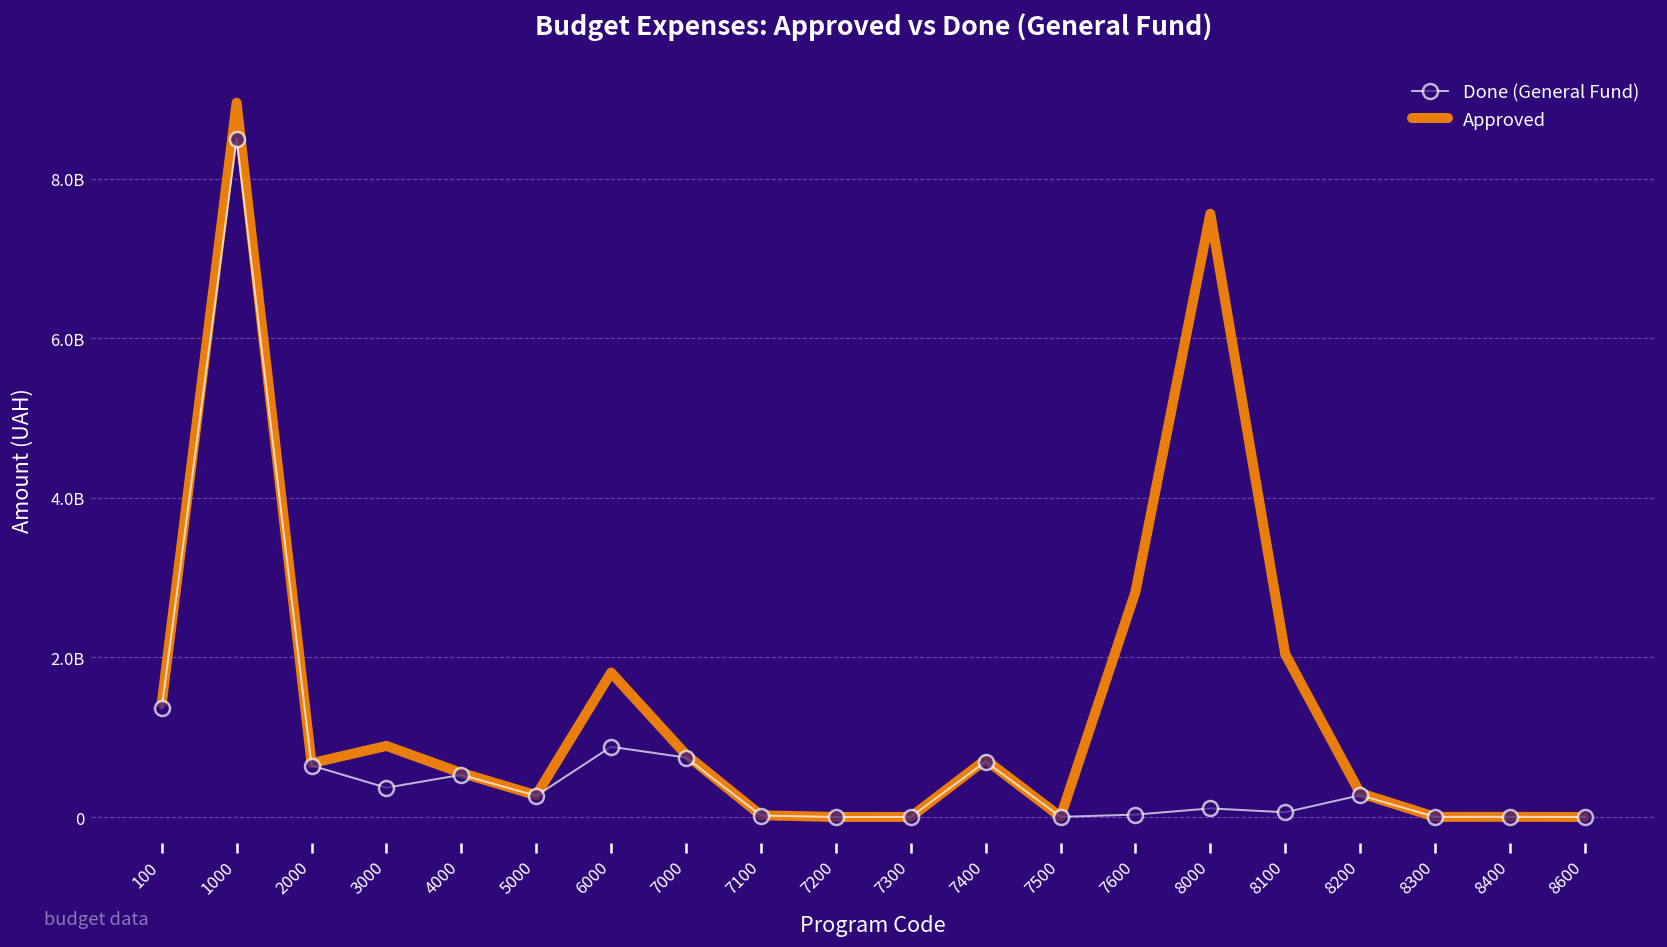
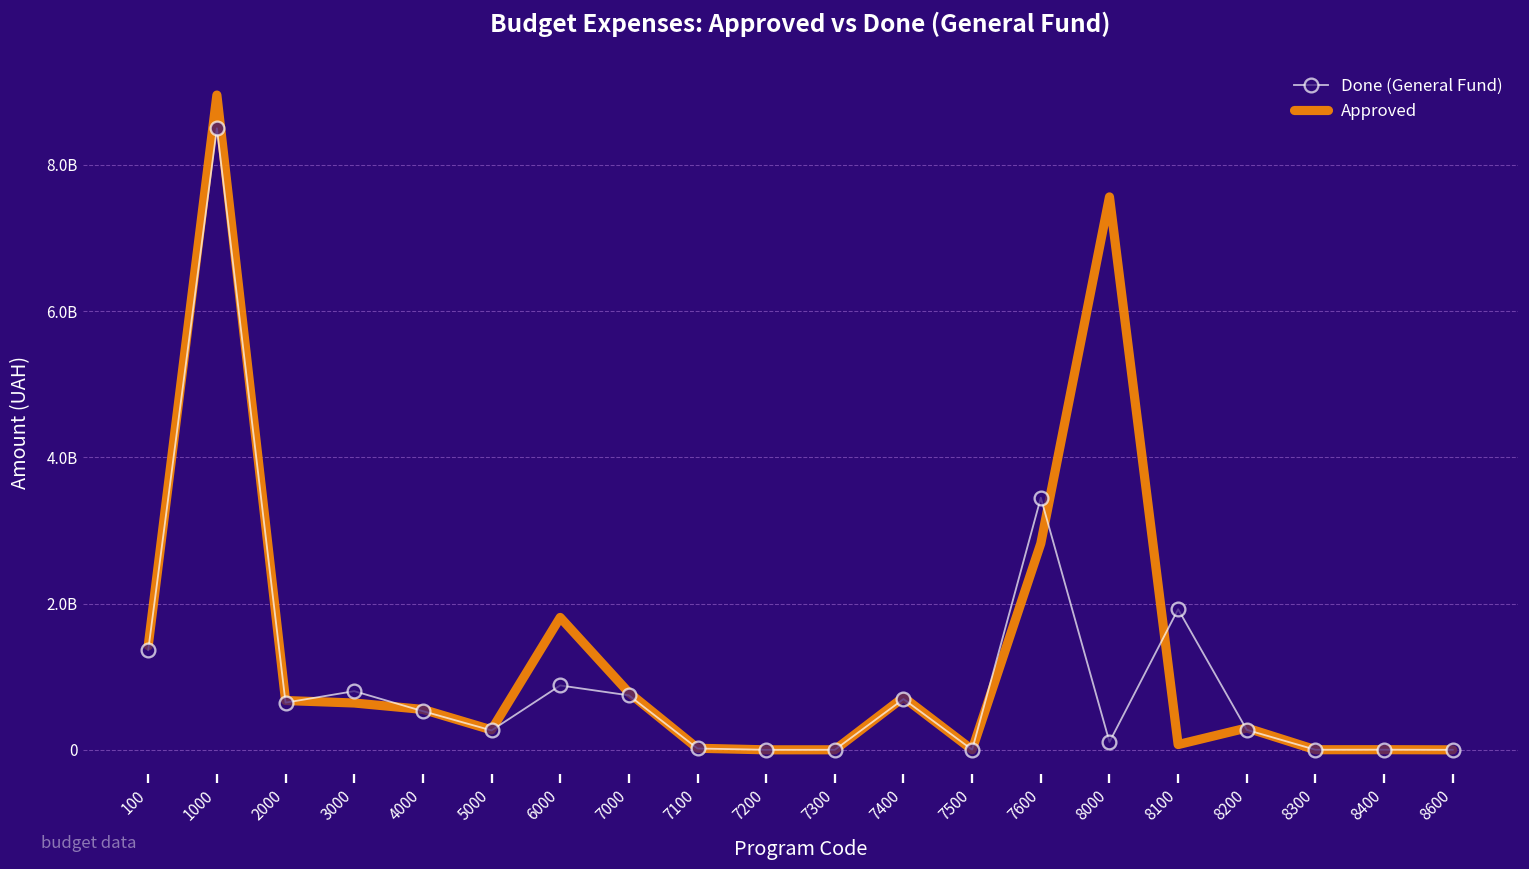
Done (General Fund), 3000: 400000000 -> 800000000
Approved, 3000: 900000000 -> 600000000
Done (General Fund), 7600: 0 -> 3400000000
Done (General Fund), 8100: 100000000 -> 1900000000
Approved, 8100: 2000000000 -> 100000000
